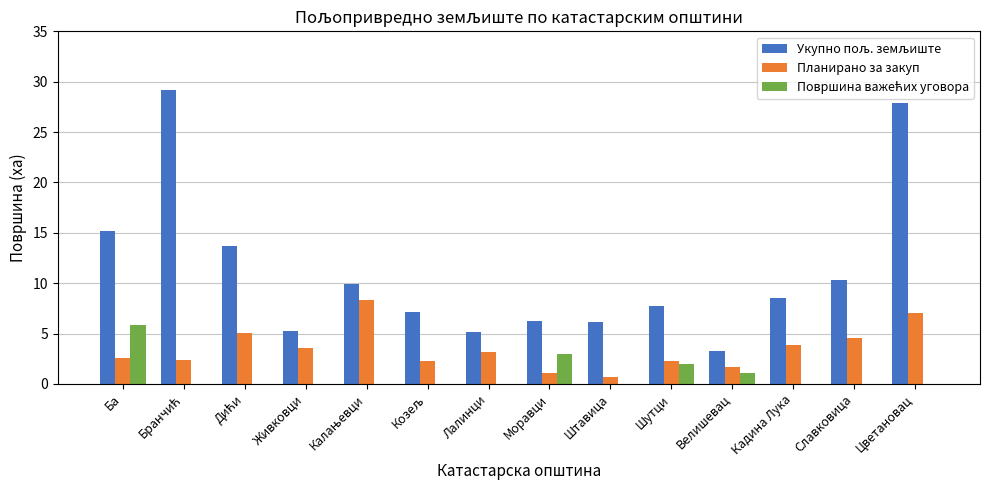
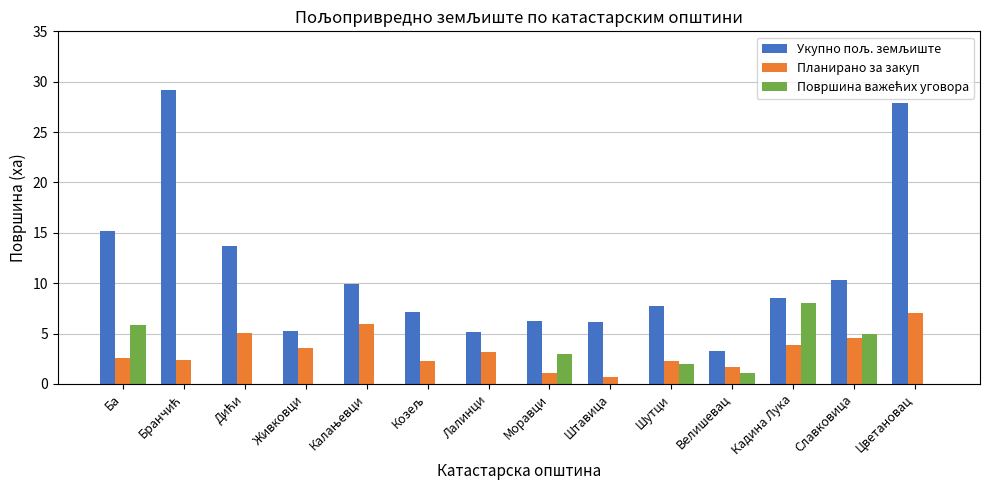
Планирано за закуп, Калањевци: 8.4 -> 5.9
Површина важећих уговора, Кадина Лука: 0 -> 8
Површина важећих уговора, Славковица: 0 -> 5
